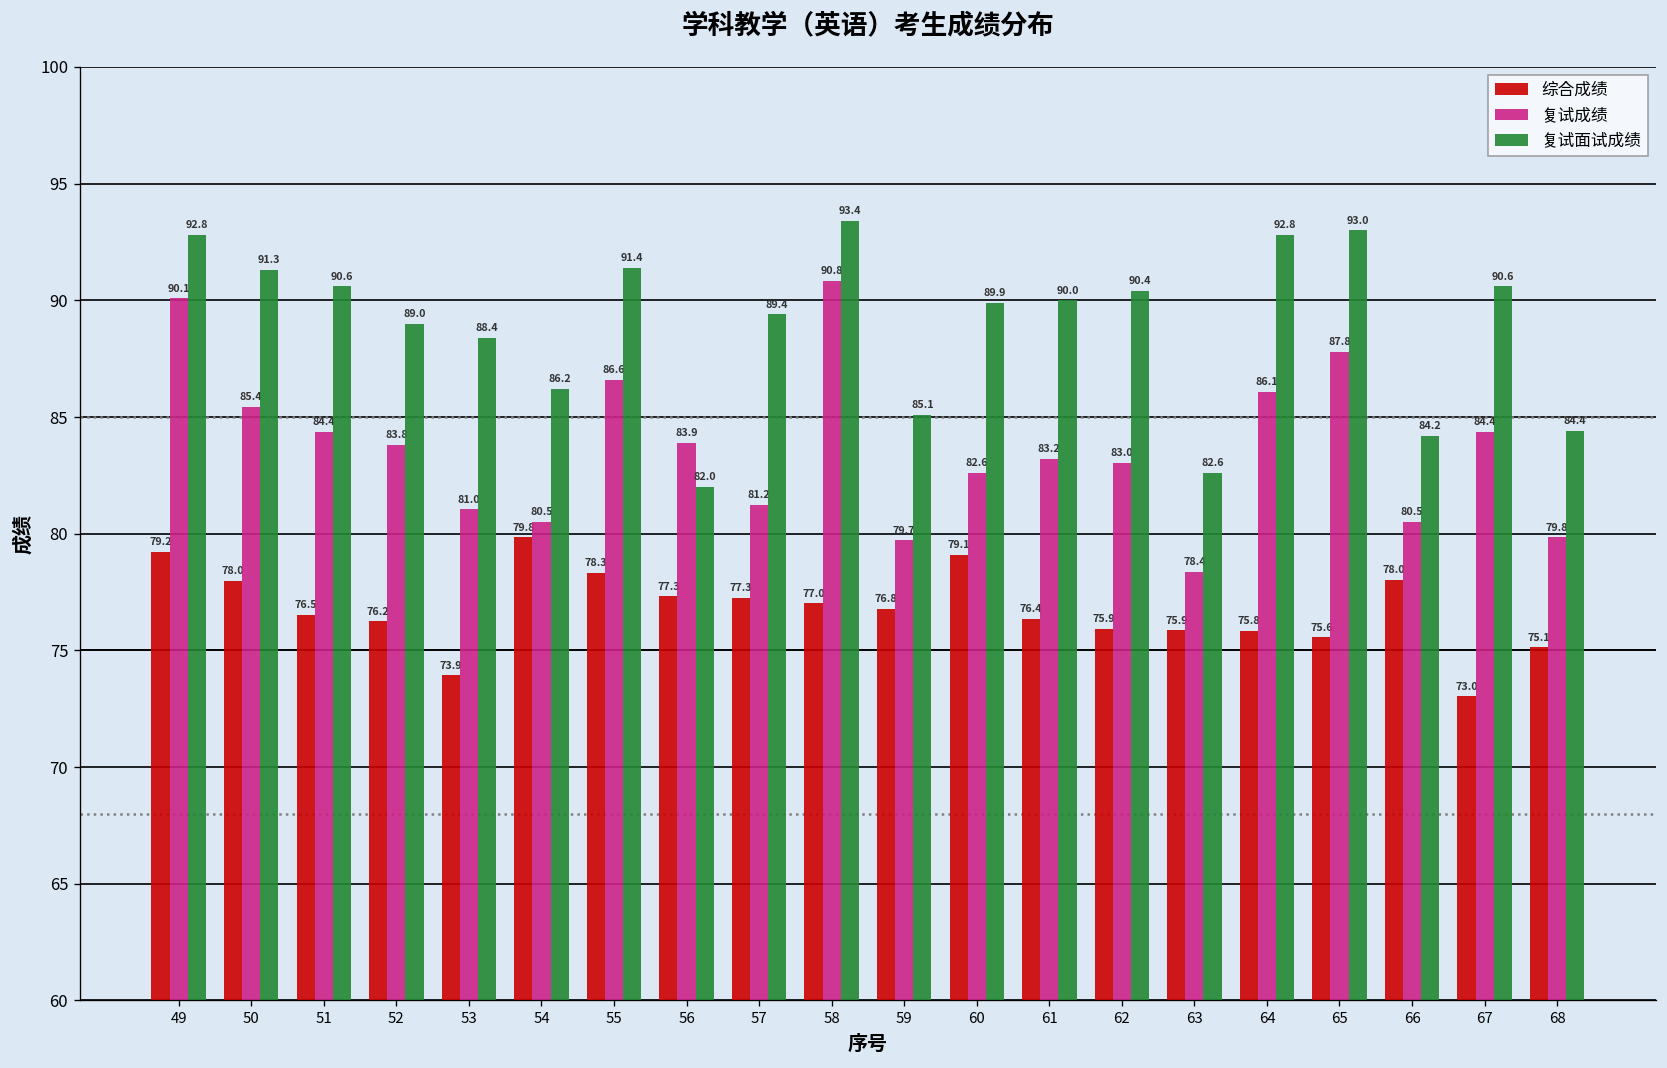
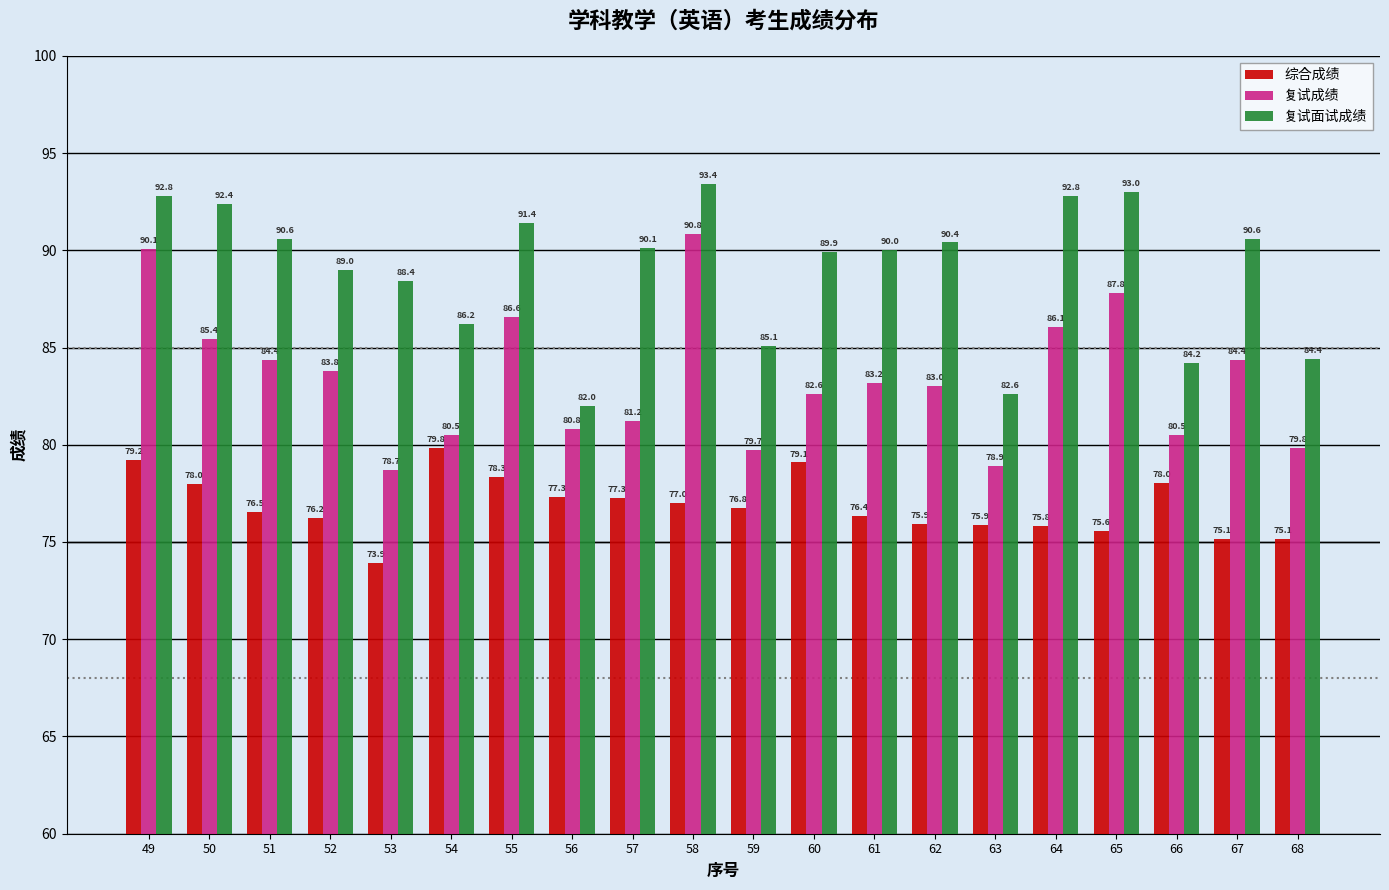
复试面试成绩, 50: 91.3 -> 92.4
复试成绩, 53: 81.0 -> 78.7
复试成绩, 56: 83.9 -> 80.8
复试面试成绩, 57: 89.4 -> 90.1
复试成绩, 63: 78.4 -> 78.9
综合成绩, 67: 73.0 -> 75.1
